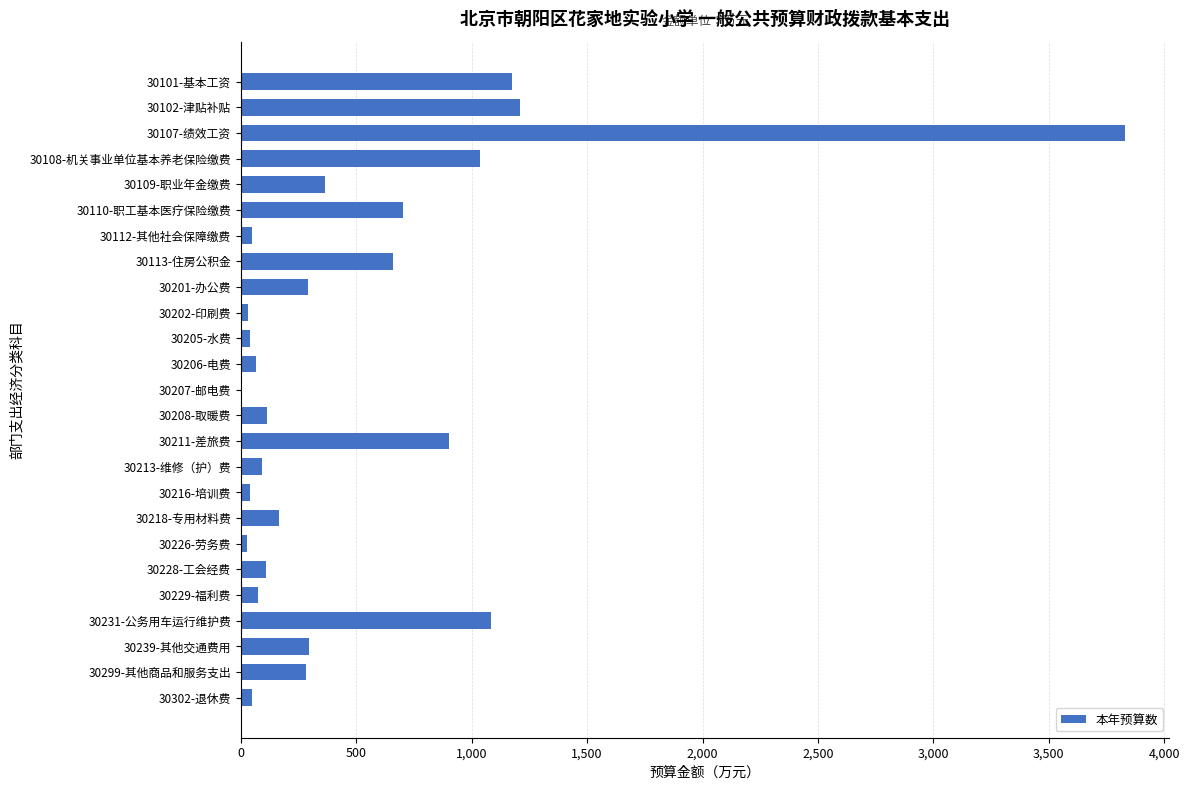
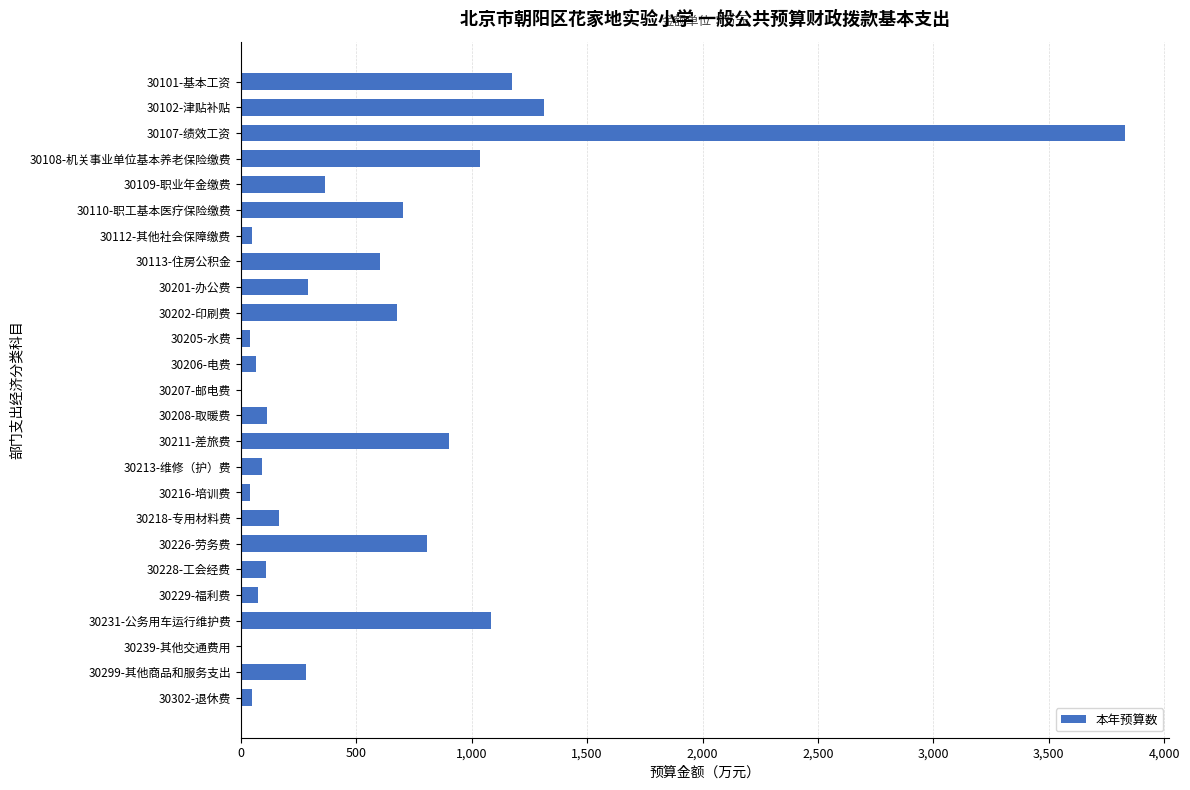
30102-津贴补贴: 1,210 -> 1,310
30113-住房公积金: 660 -> 600
30202-印刷费: 30 -> 680
30226-劳务费: 30 -> 810
30239-其他交通费用: 300 -> 0
